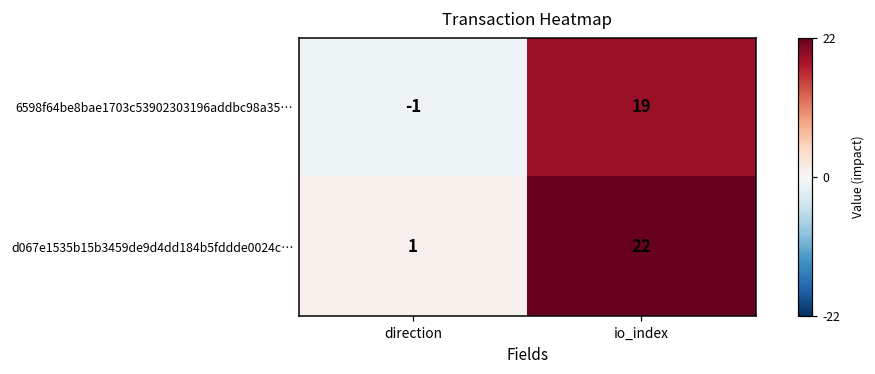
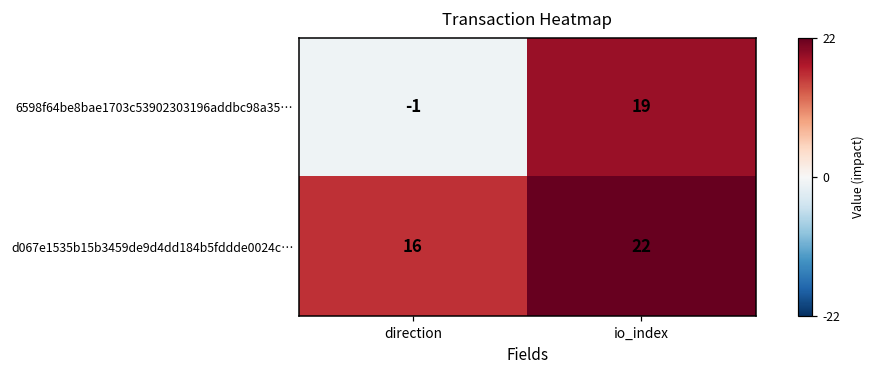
d067e1535b15b3459de9d4dd184b5fddde0024c…, direction: 1 -> 16
